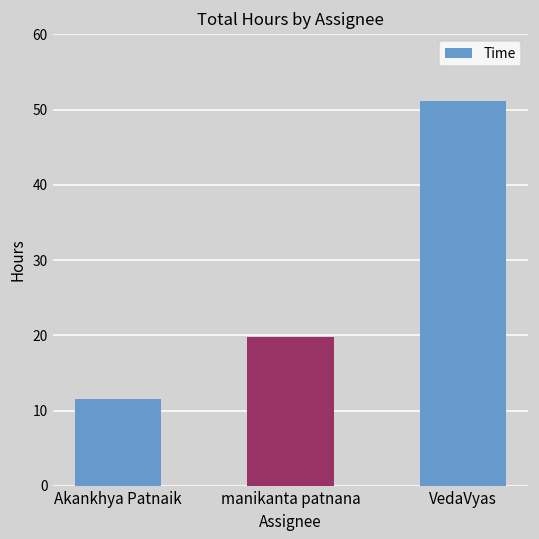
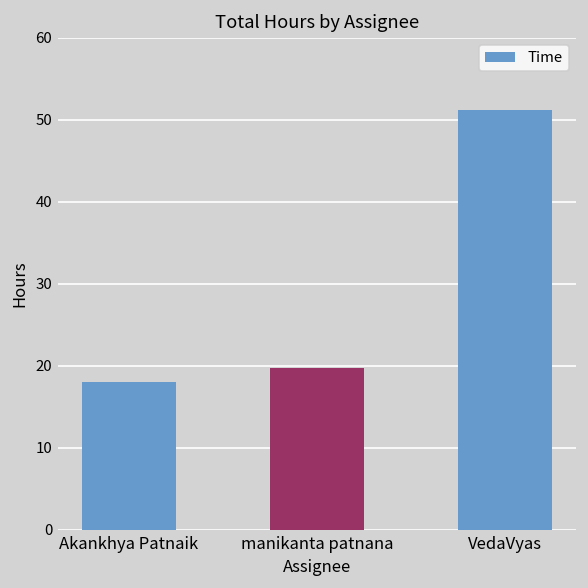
Akankhya Patnaik: 12 -> 18
